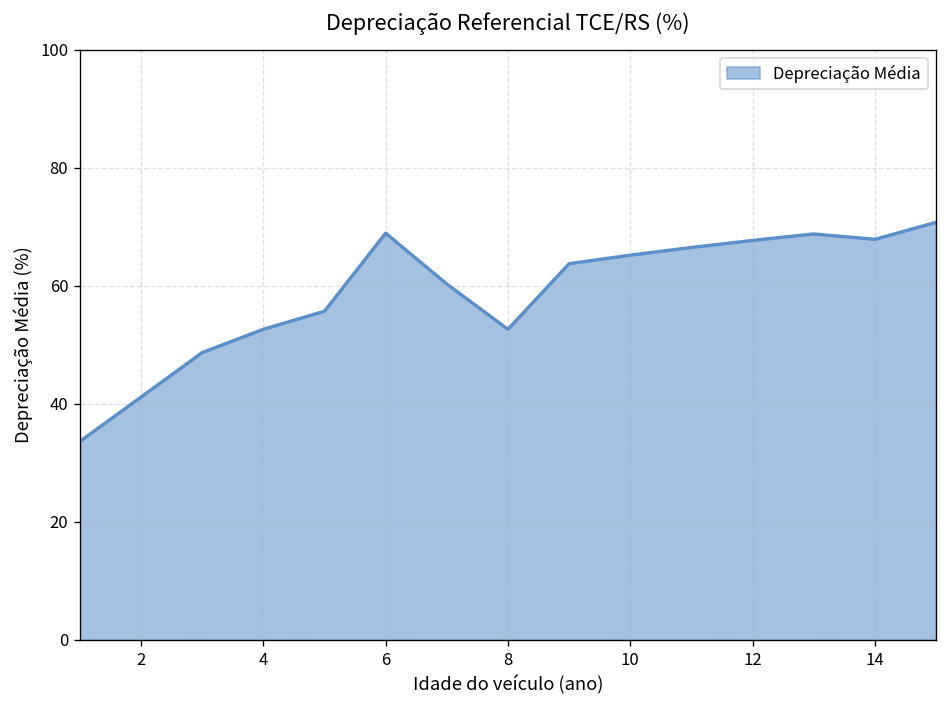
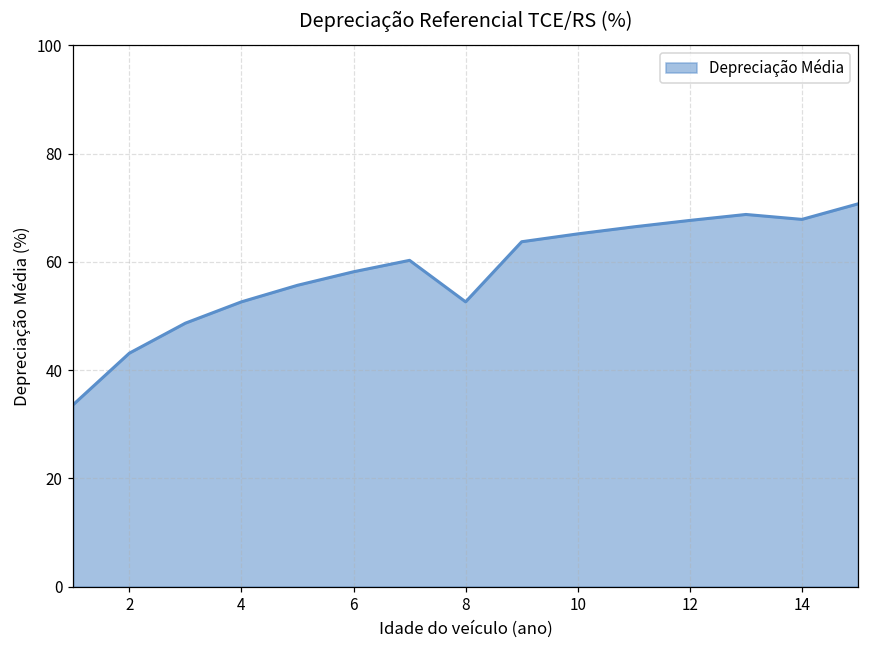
2: 41 -> 43
6: 69 -> 58
